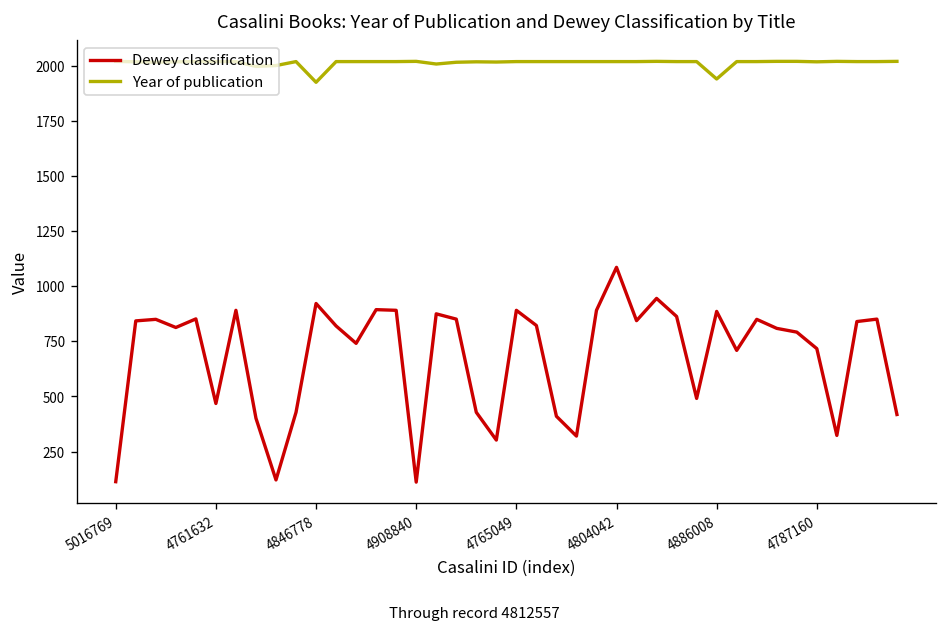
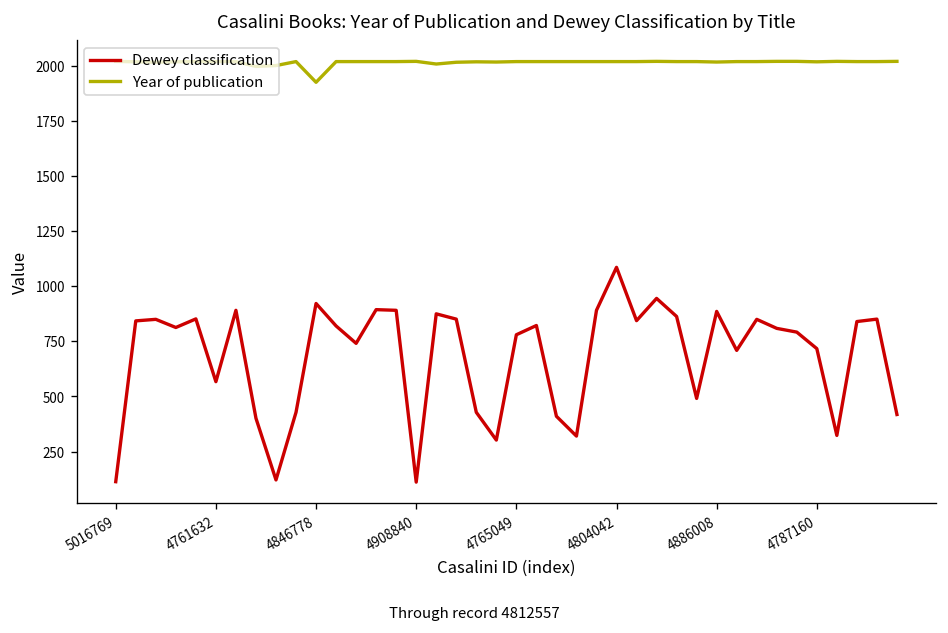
Dewey classification, 4761632: 470 -> 570
Dewey classification, 4765049: 890 -> 780
Year of publication, 4886008: 1940 -> 2020
